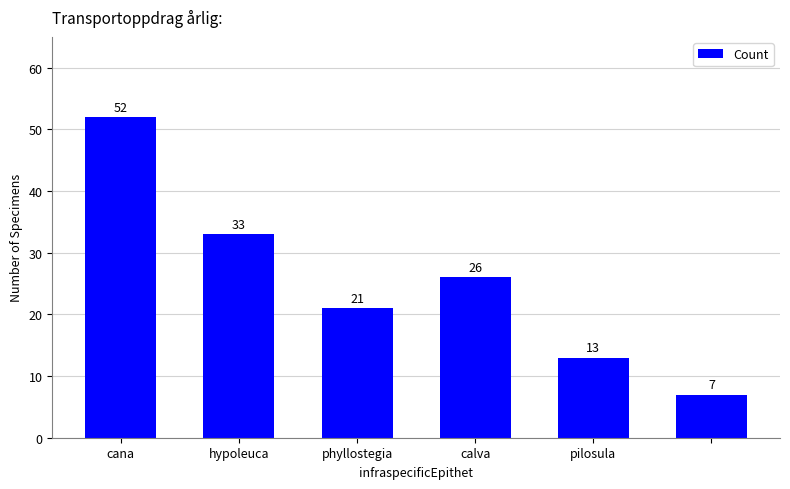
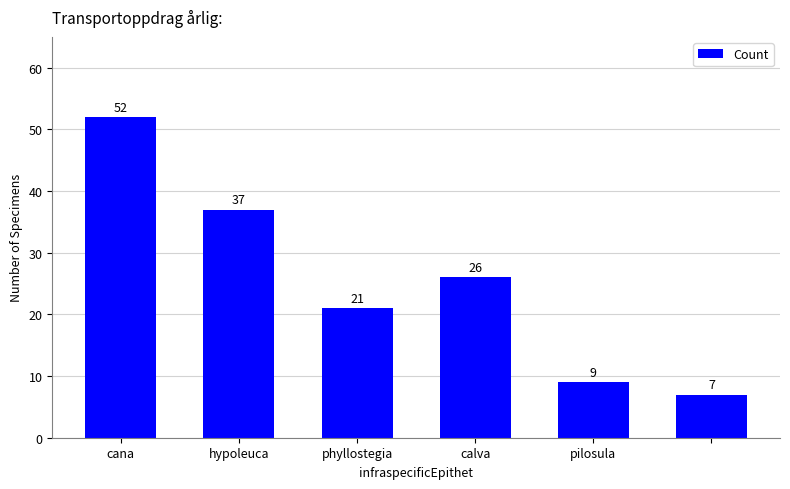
hypoleuca: 33 -> 37
pilosula: 13 -> 9
